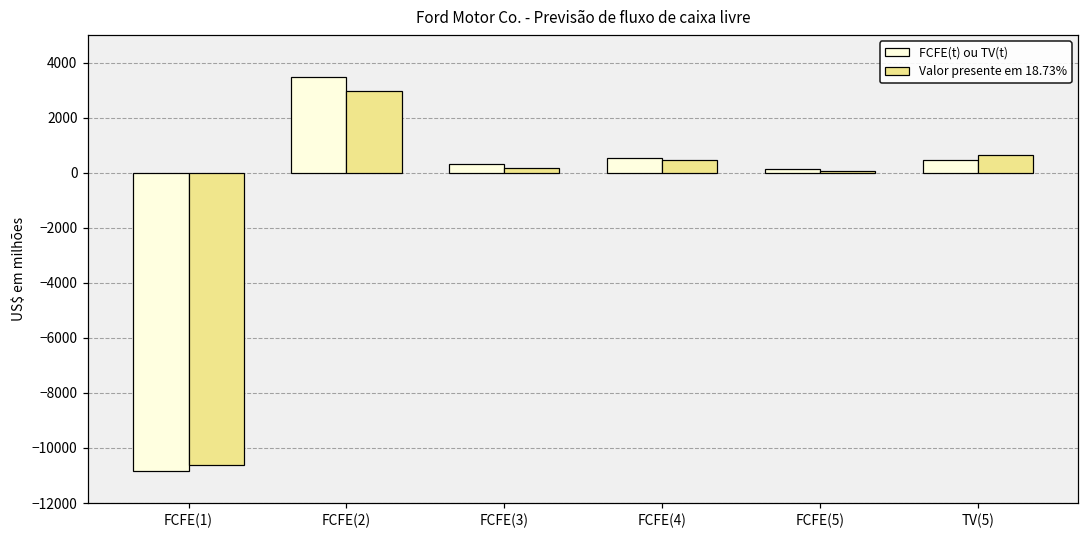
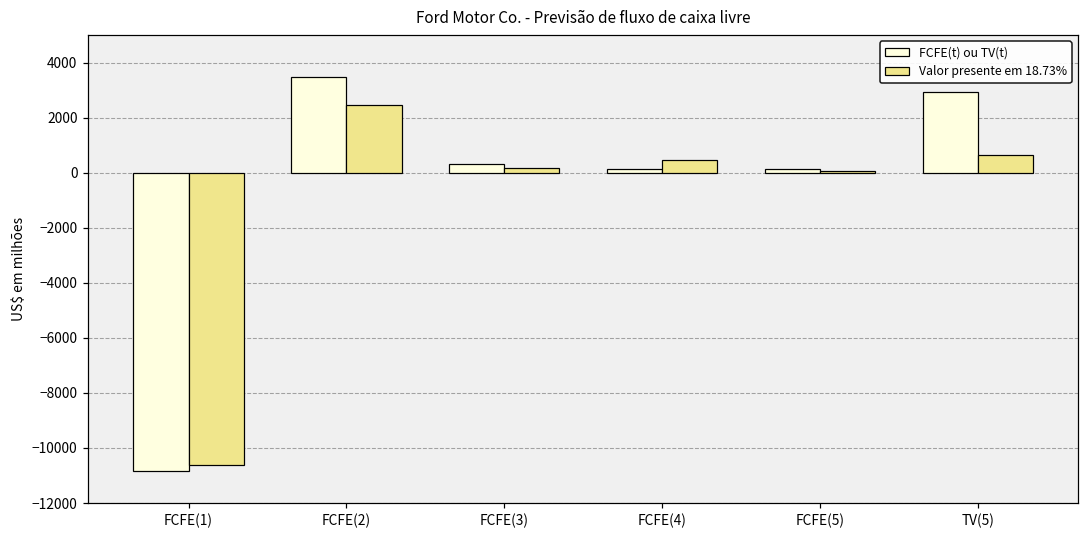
Valor presente em 18.73%, FCFE(2): 3000 -> 2500
FCFE(t) ou TV(t), FCFE(4): 500 -> 200
FCFE(t) ou TV(t), TV(5): 500 -> 3000
